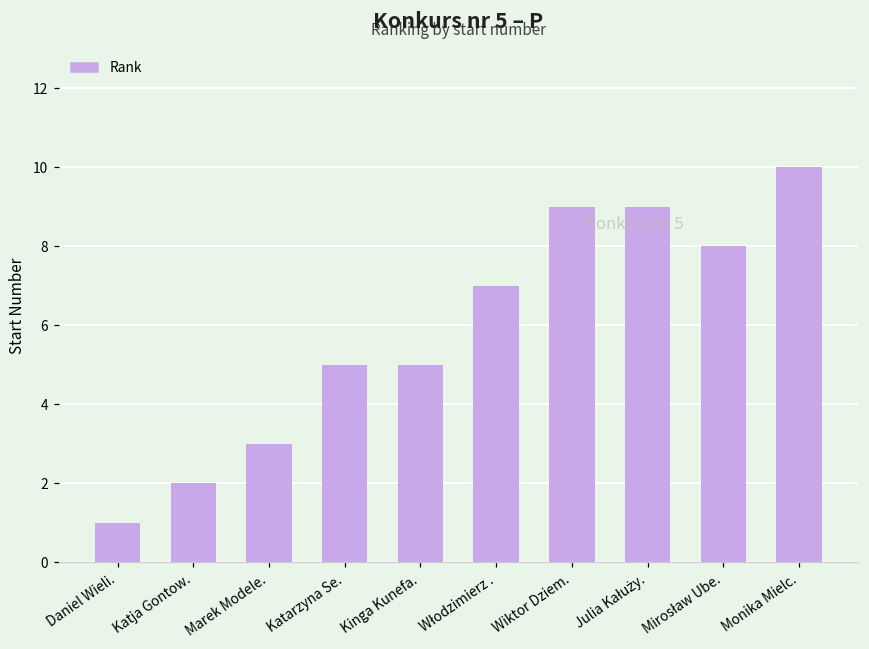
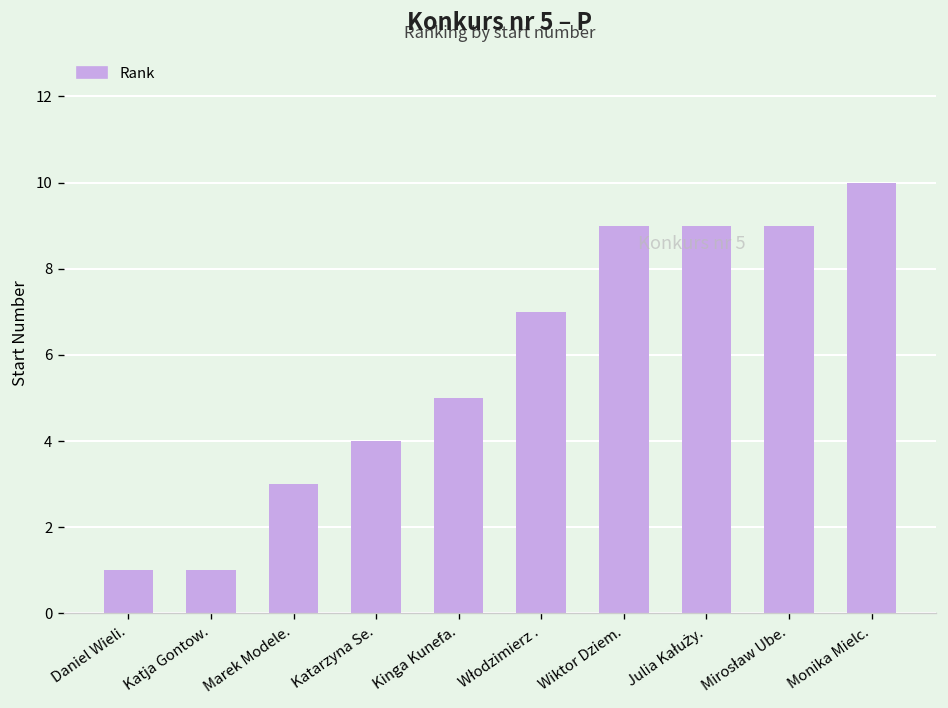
Katja Gontow.: 2 -> 1
Katarzyna Se.: 5 -> 4
Mirosław Ube.: 8 -> 9
